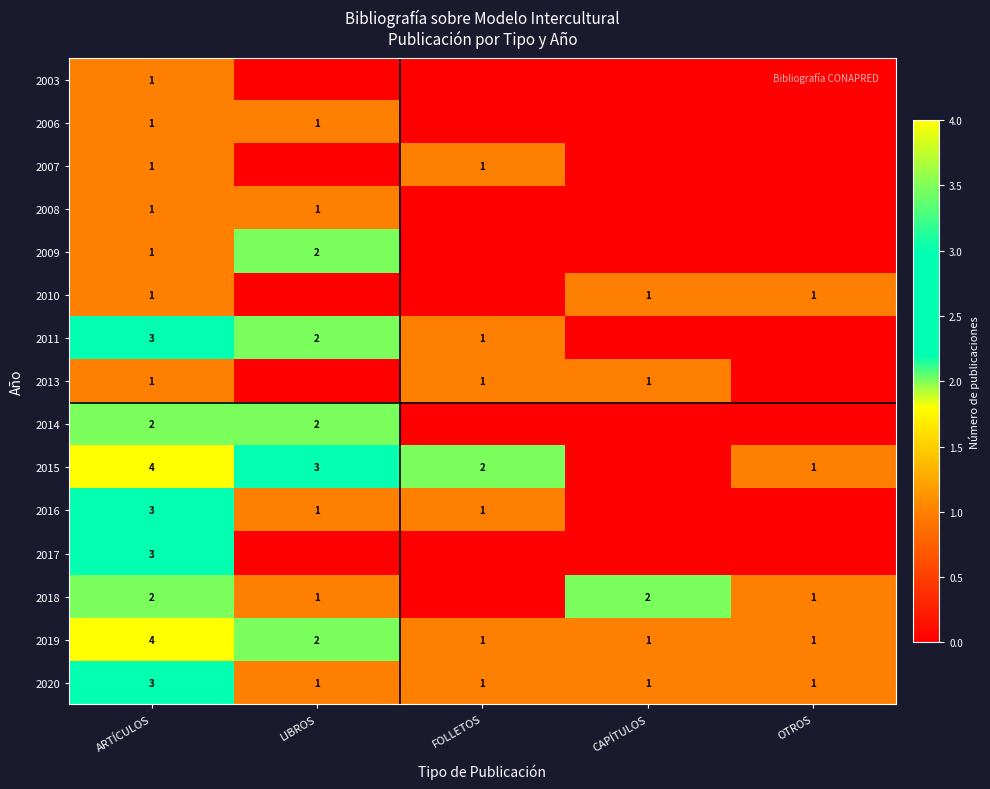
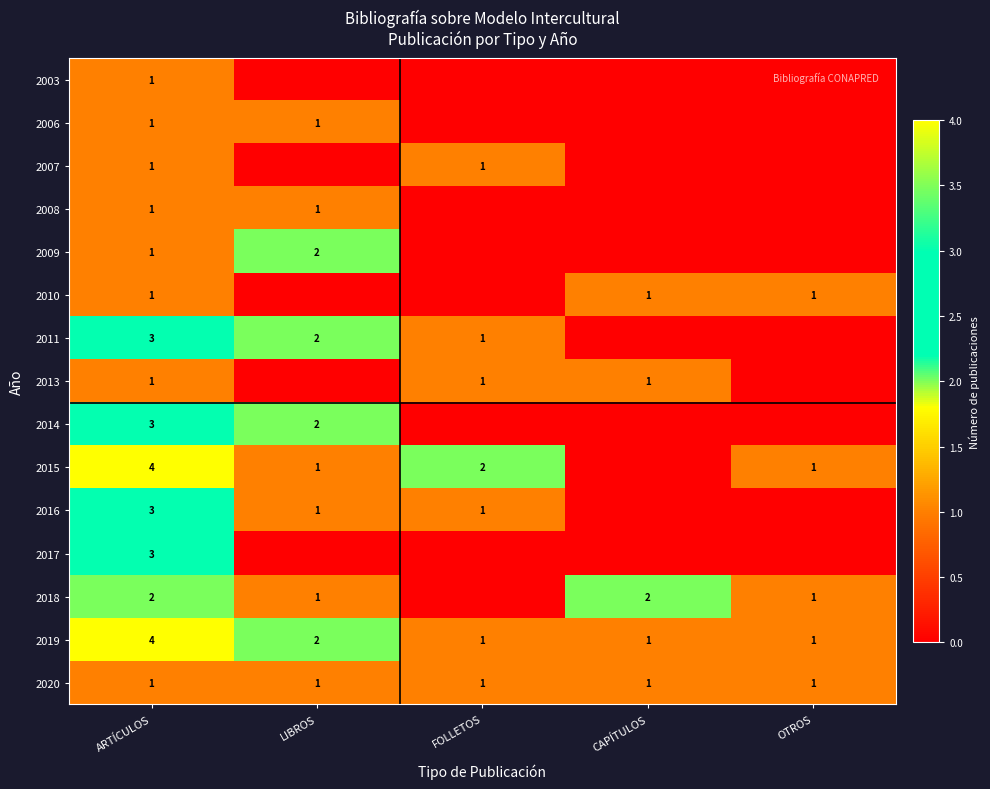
2014, ARTÍCULOS: 2 -> 3
2015, LIBROS: 3 -> 1
2020, ARTÍCULOS: 3 -> 1
